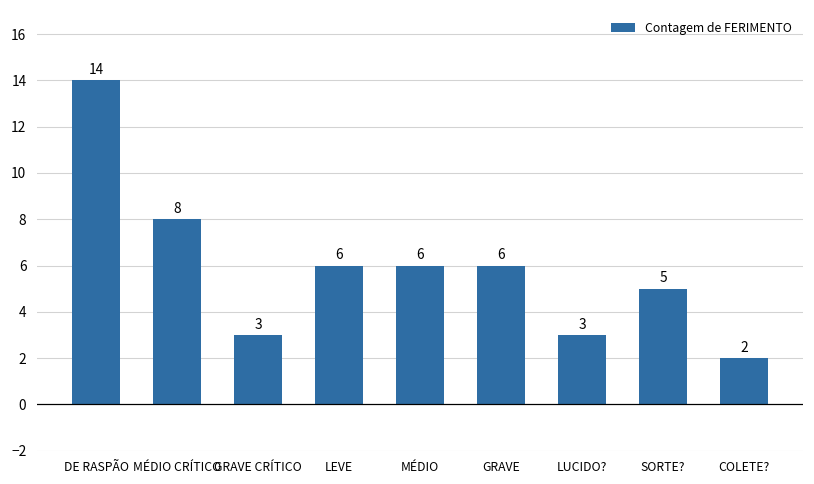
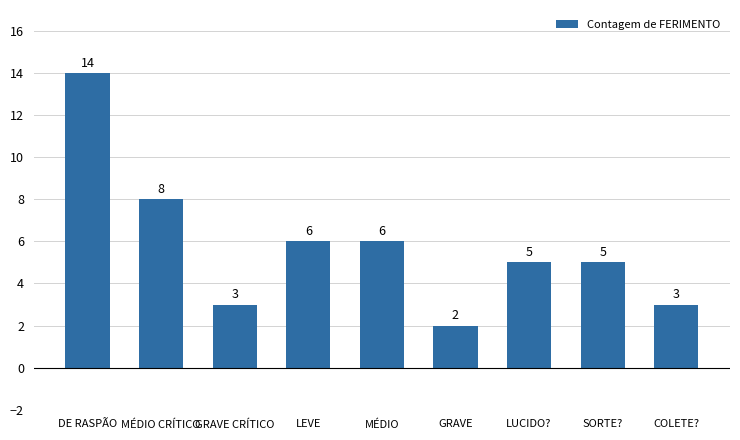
GRAVE: 6 -> 2
LUCIDO?: 3 -> 5
COLETE?: 2 -> 3
